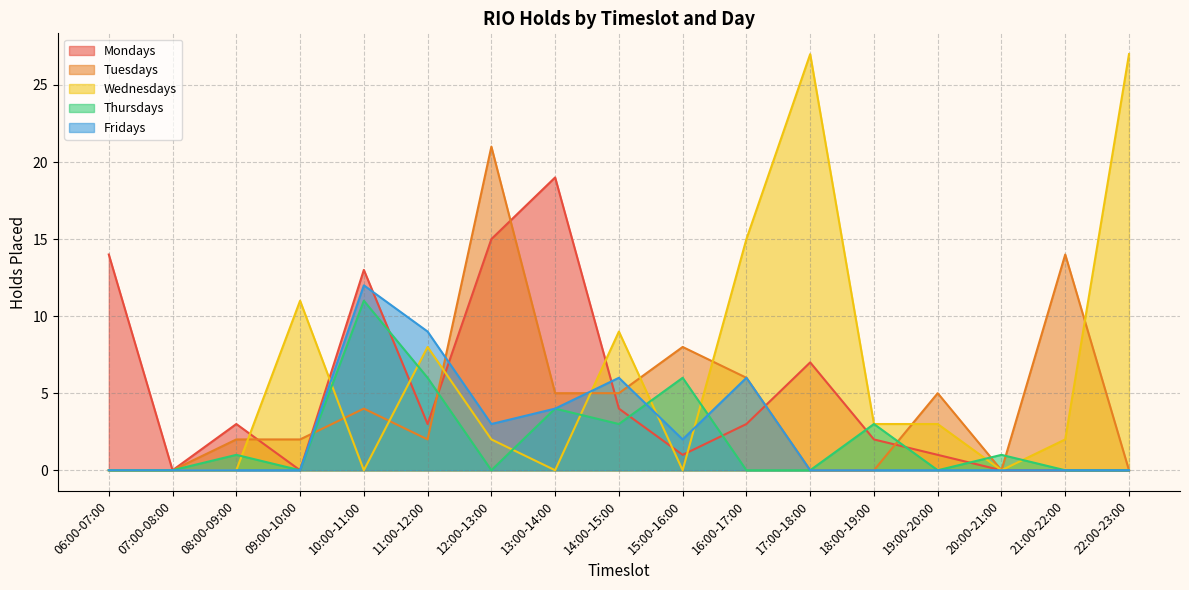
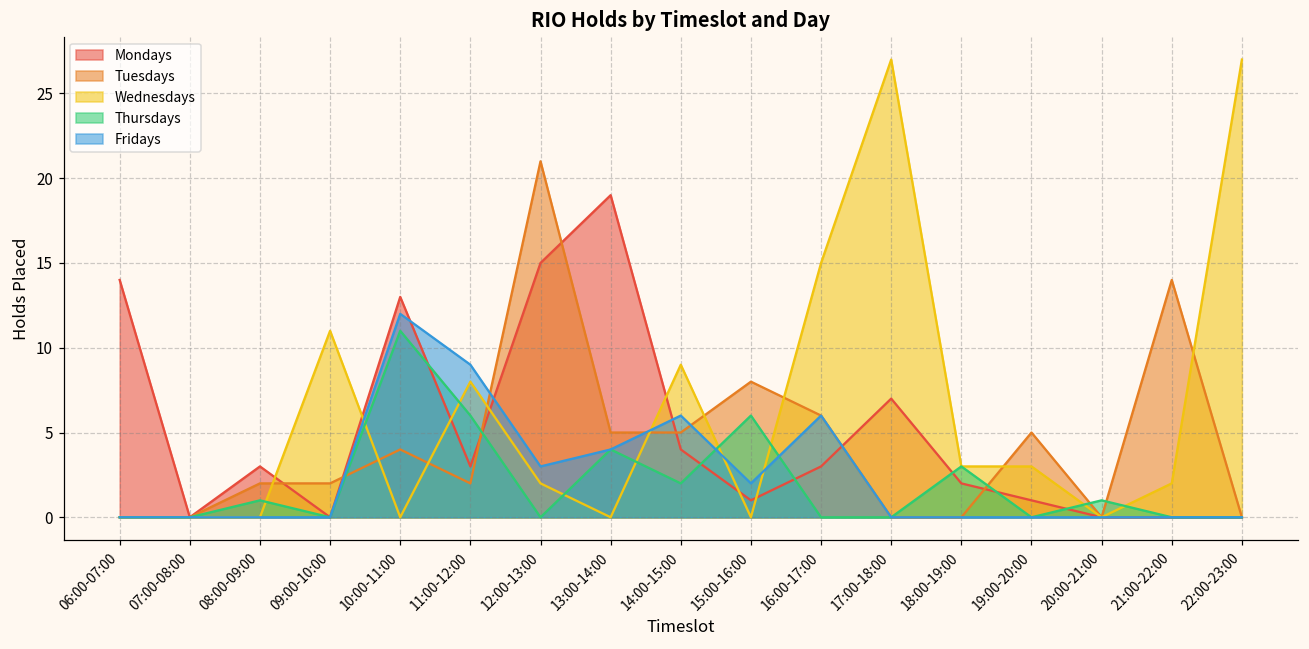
Thursdays, 14:00-15:00: 3 -> 2
